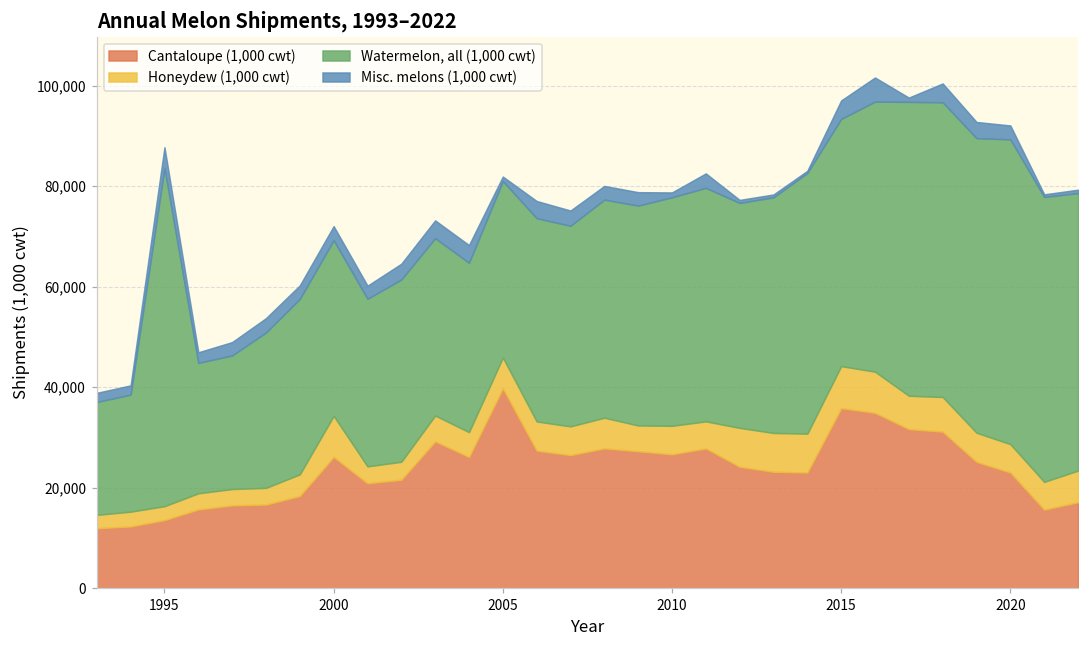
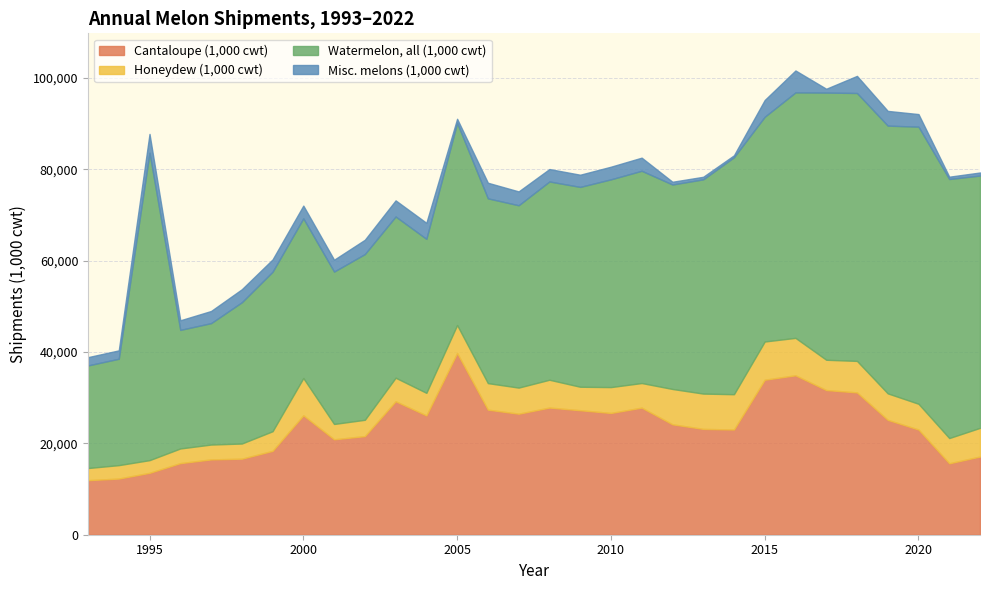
Watermelon, all (1,000 cwt), 2005: 35,000 -> 44,000
Misc. melons (1,000 cwt), 2010: 1,000 -> 3,000
Cantaloupe (1,000 cwt), 2015: 36,000 -> 34,000
